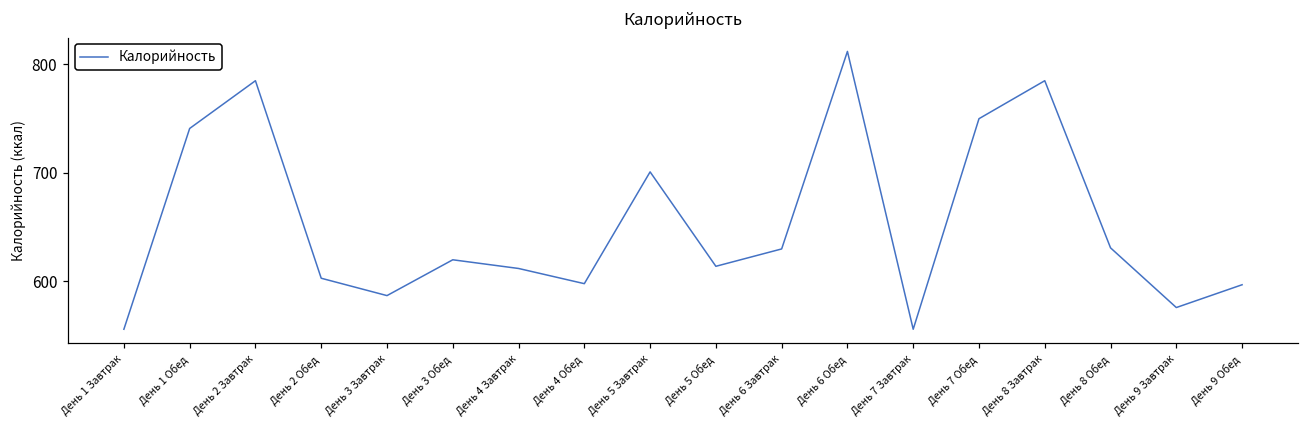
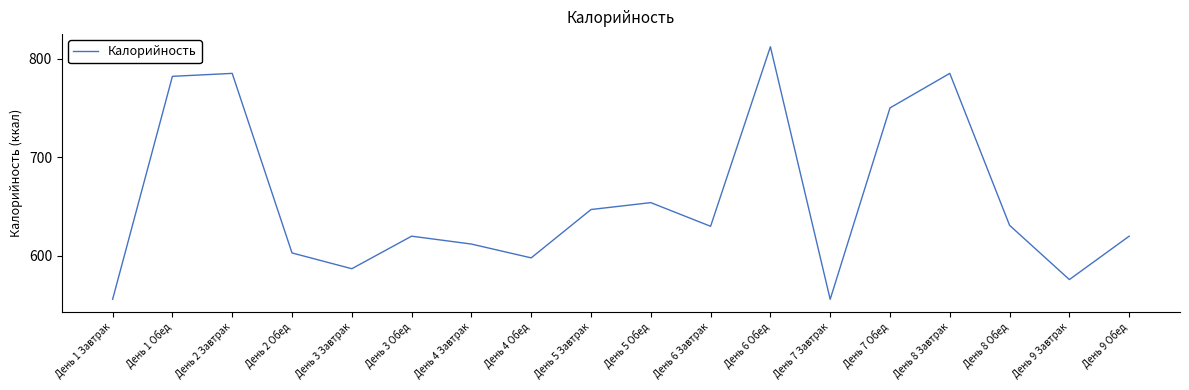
День 1 Обед: 740 -> 780
День 5 Завтрак: 700 -> 650
День 5 Обед: 610 -> 650
День 9 Обед: 600 -> 620
